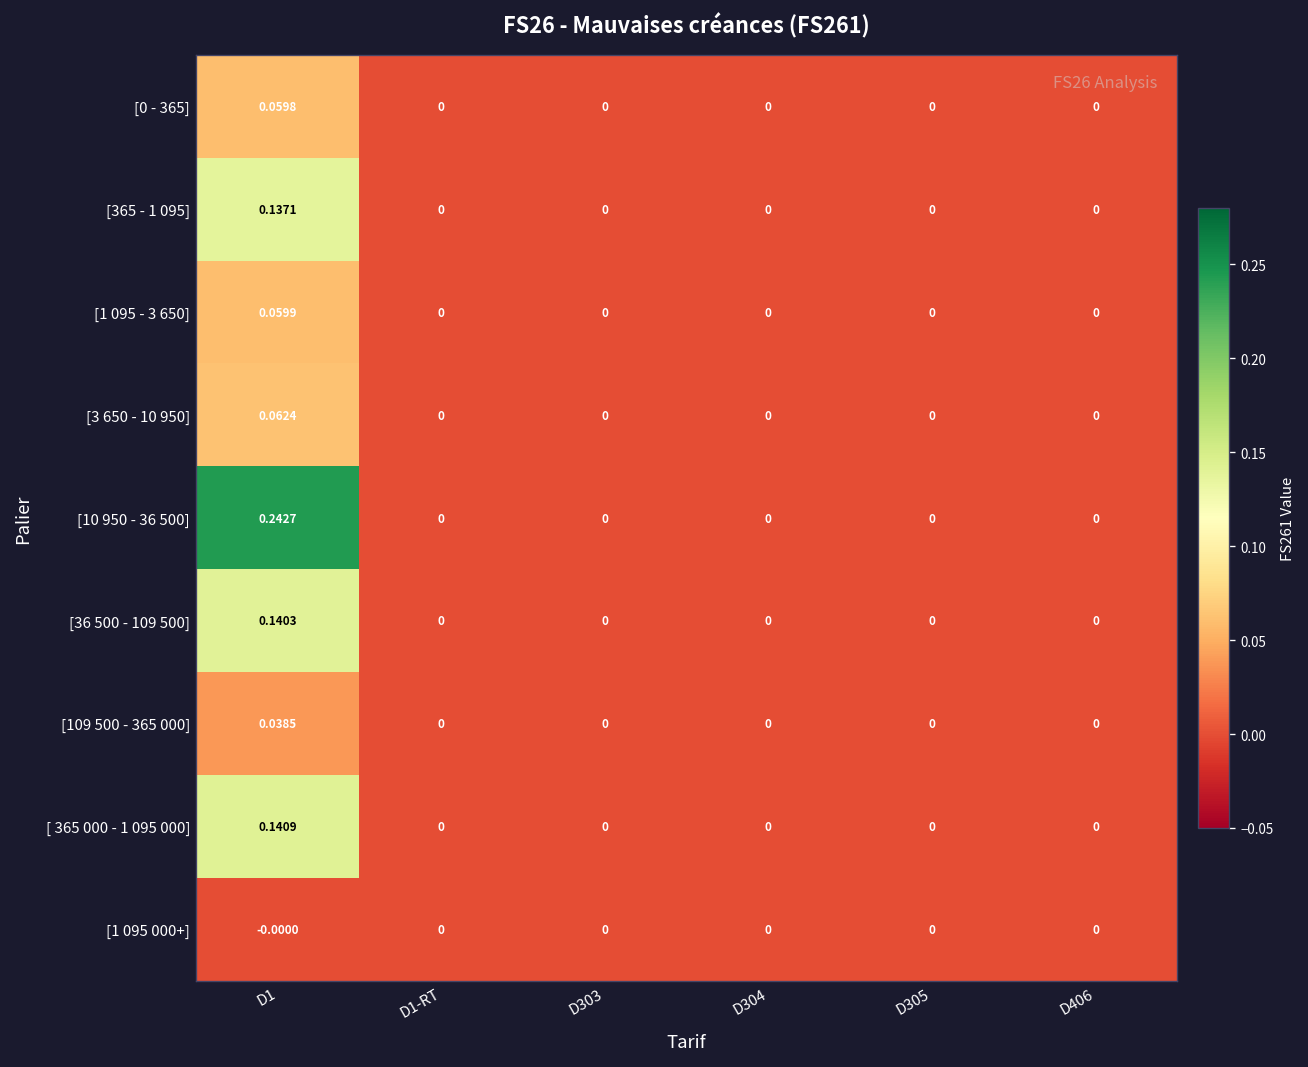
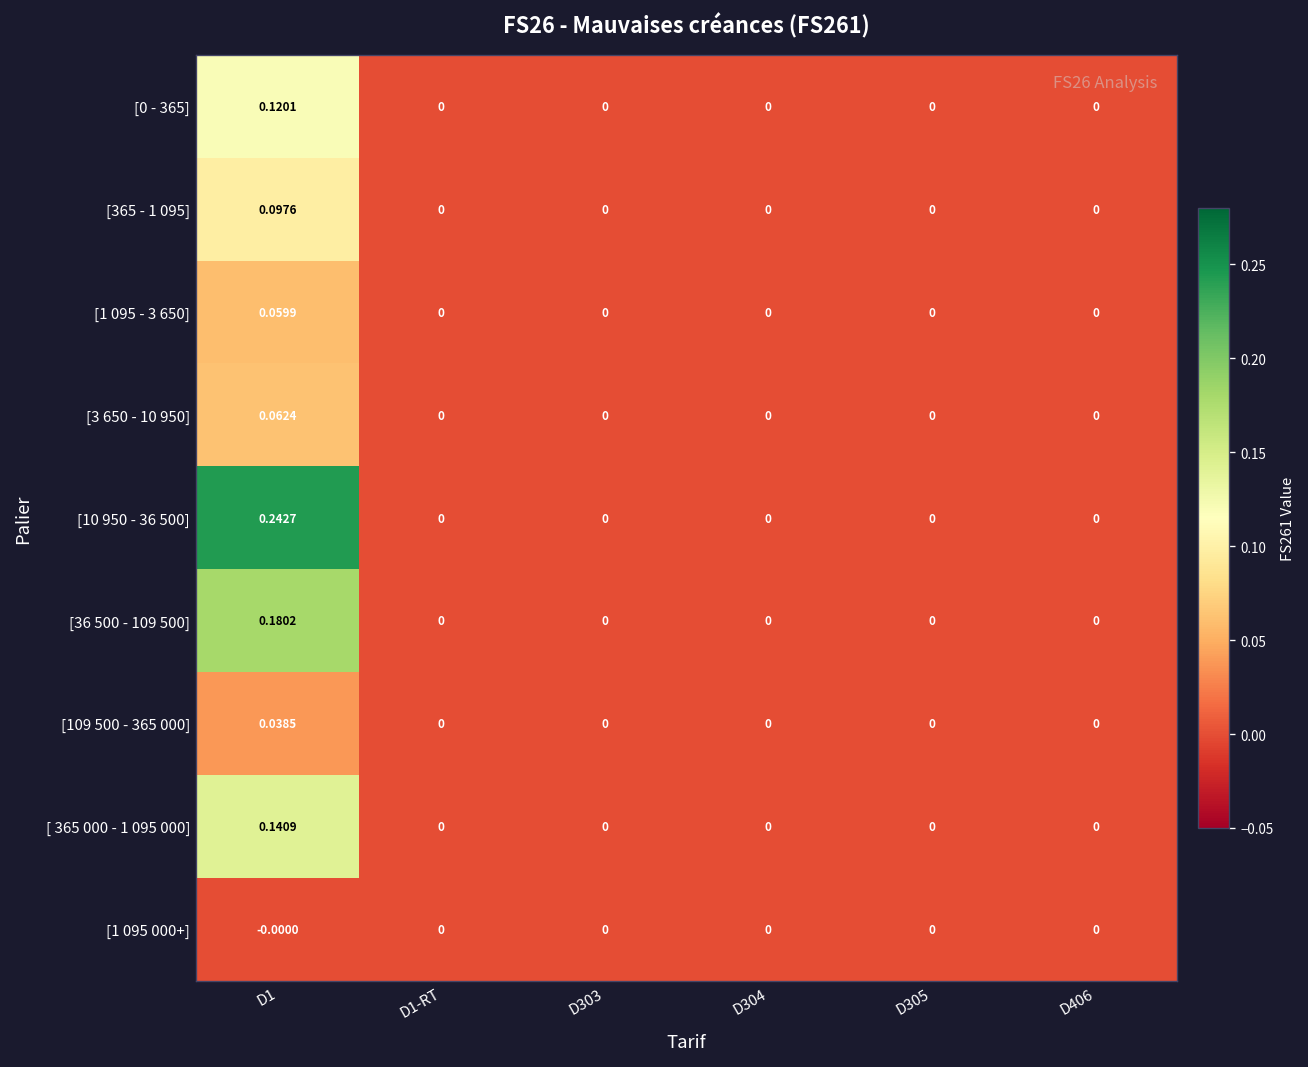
[0 - 365], D1: 0.0598 -> 0.1201
[365 - 1 095], D1: 0.1371 -> 0.0976
[36 500 - 109 500], D1: 0.1403 -> 0.1802
